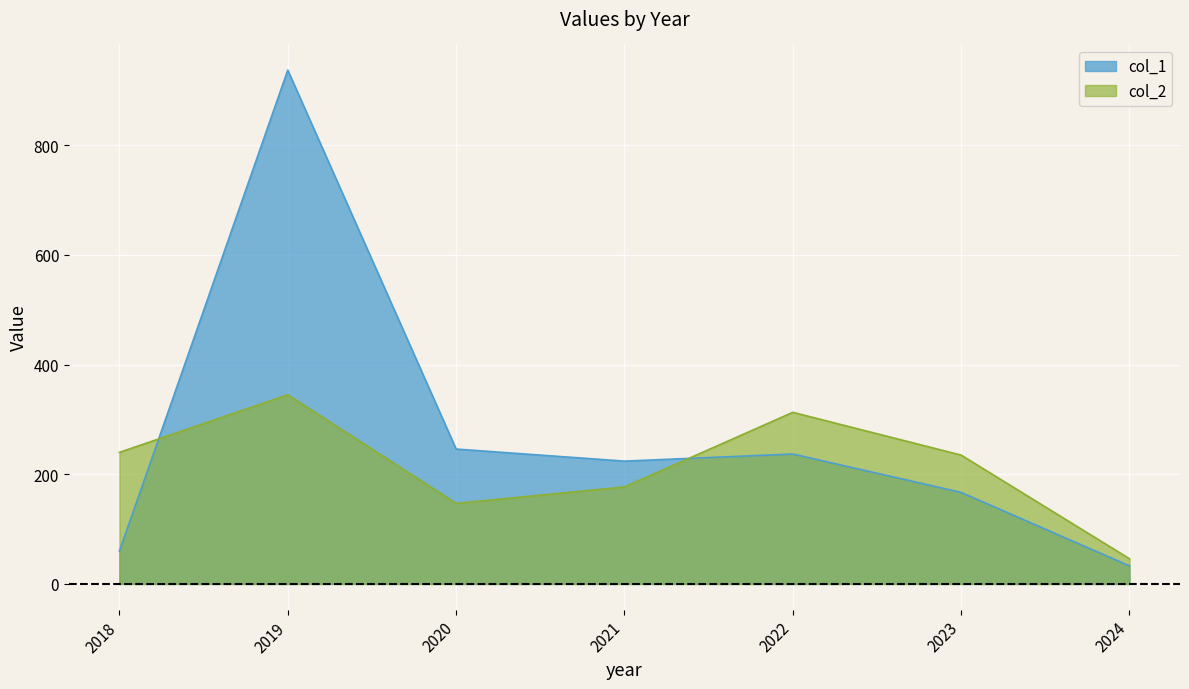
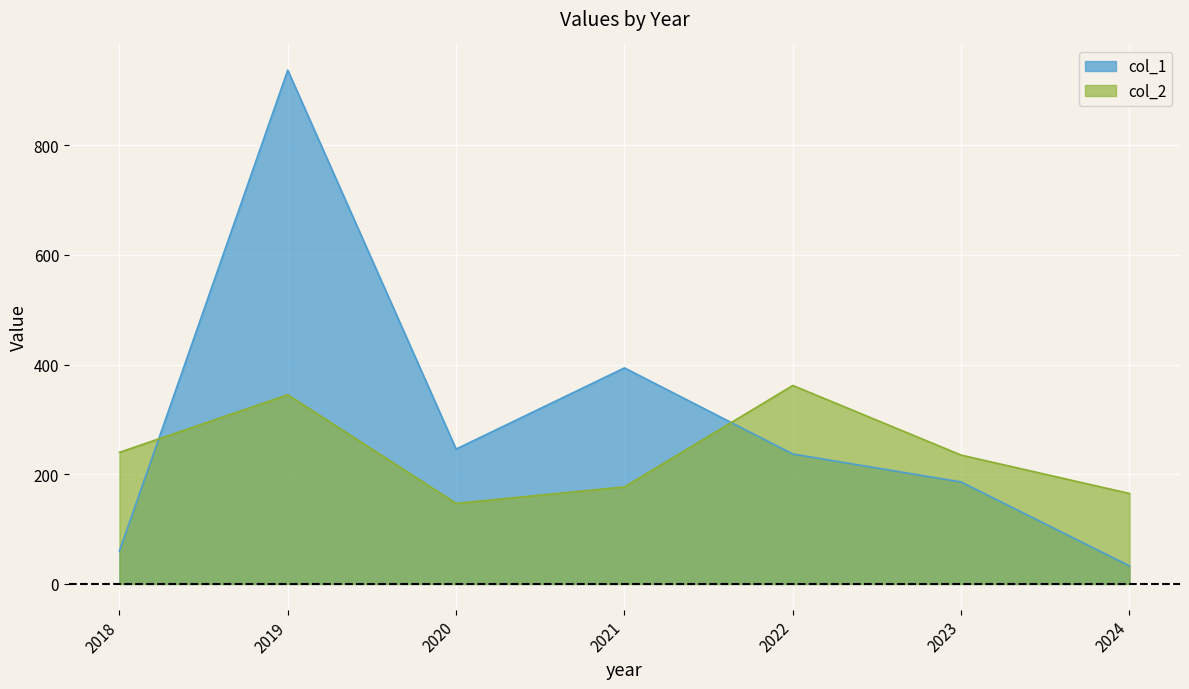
col_1, 2021: 220 -> 390
col_2, 2022: 310 -> 360
col_1, 2023: 170 -> 190
col_2, 2024: 50 -> 170
